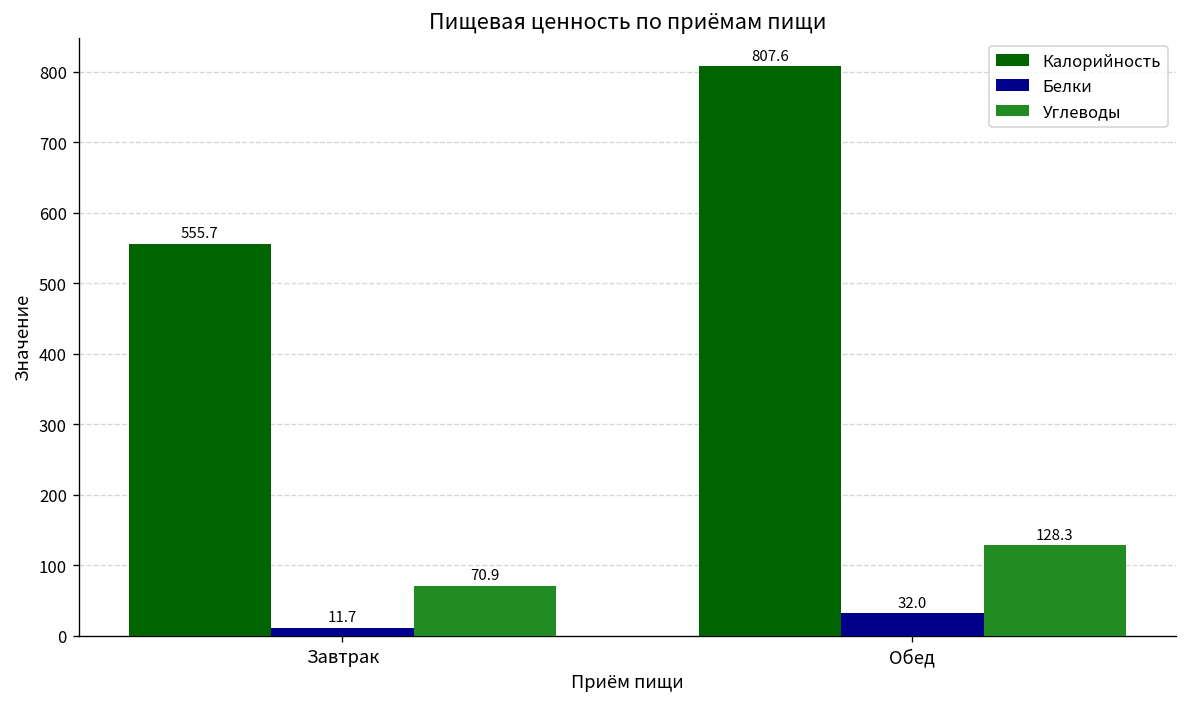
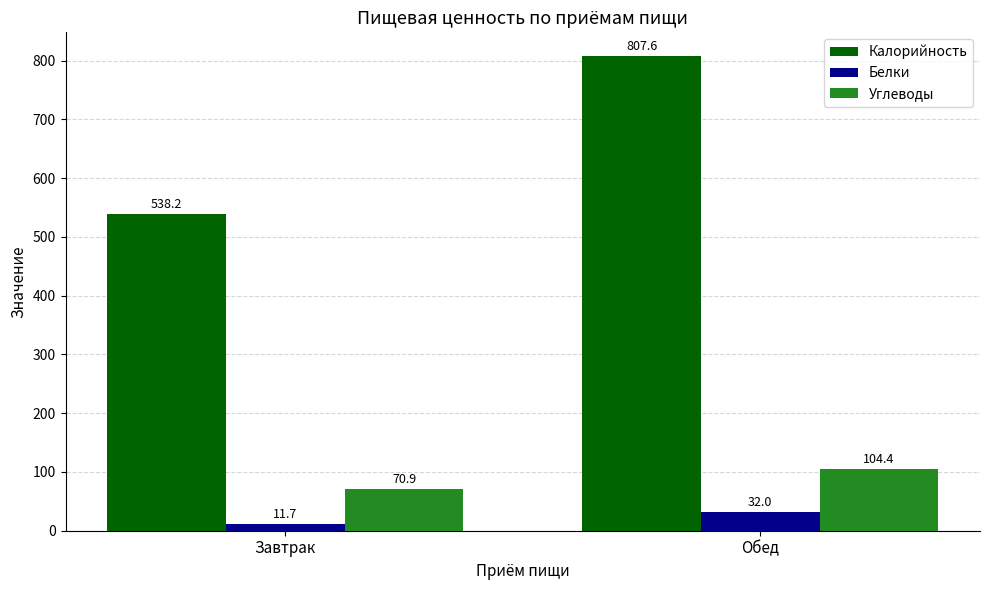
Калорийность, Завтрак: 555.7 -> 538.2
Углеводы, Обед: 128.3 -> 104.4
